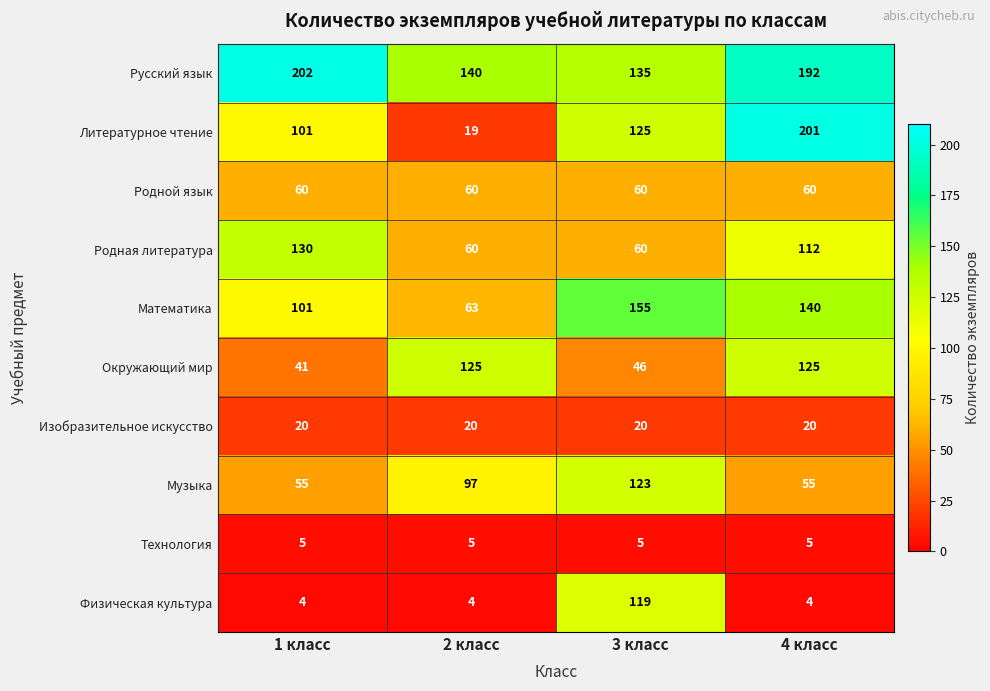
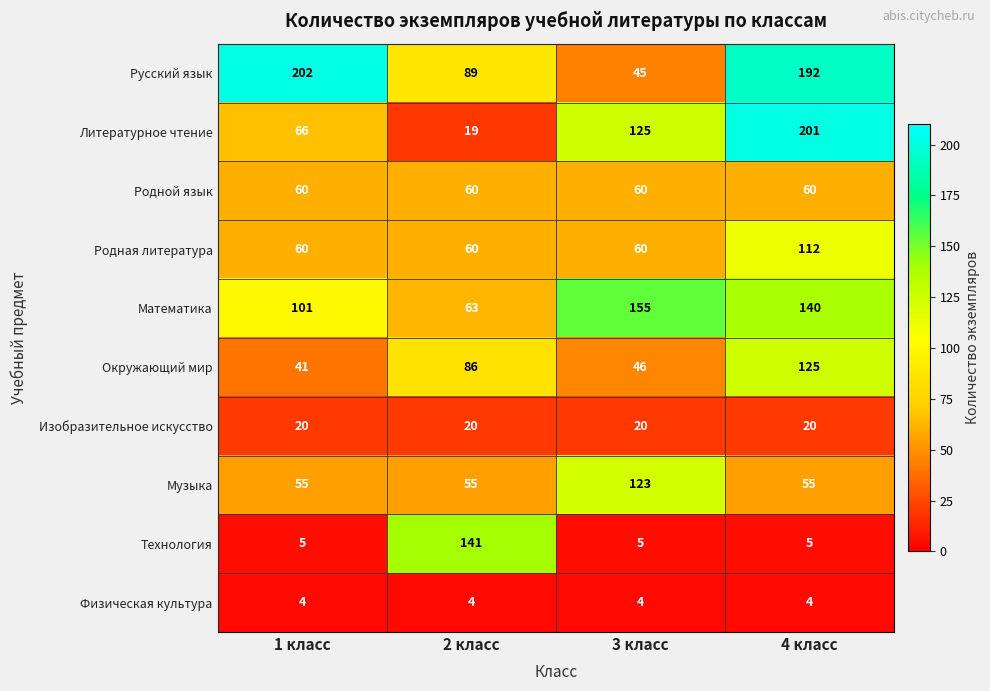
Русский язык, 2 класс: 140 -> 89
Русский язык, 3 класс: 135 -> 45
Литературное чтение, 1 класс: 101 -> 66
Родная литература, 1 класс: 130 -> 60
Окружающий мир, 2 класс: 125 -> 86
Музыка, 2 класс: 97 -> 55
Технология, 2 класс: 5 -> 141
Физическая культура, 3 класс: 119 -> 4
